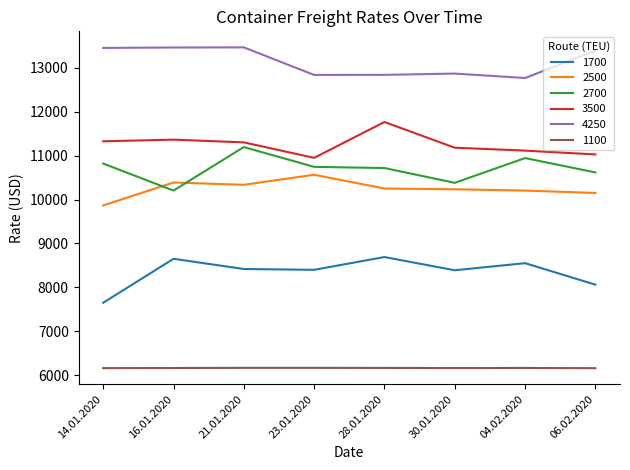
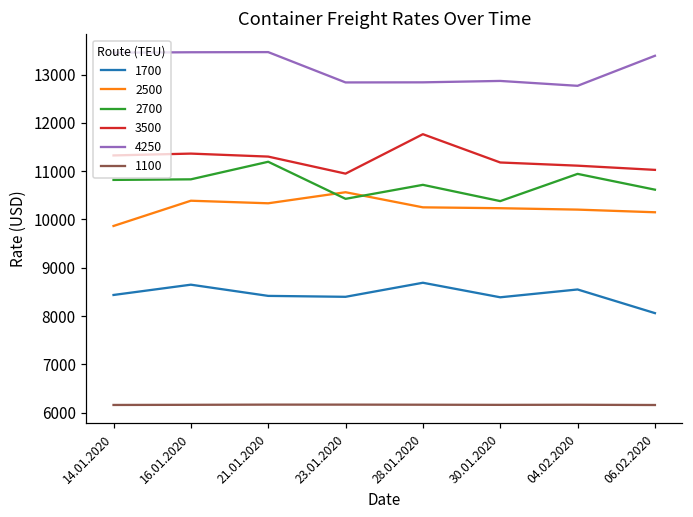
1700, 14.01.2020: 7600 -> 8400
2700, 16.01.2020: 10200 -> 10800
2700, 23.01.2020: 10700 -> 10400
